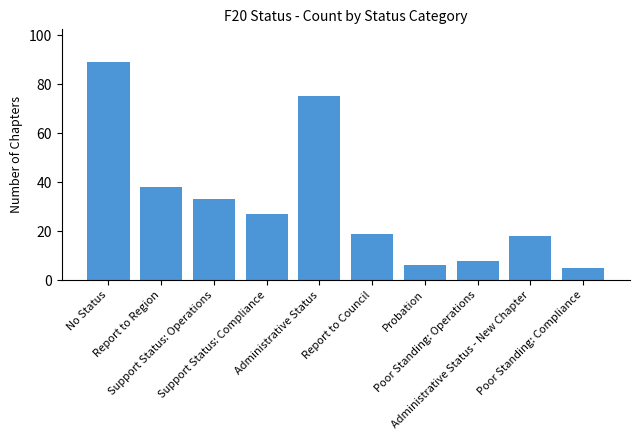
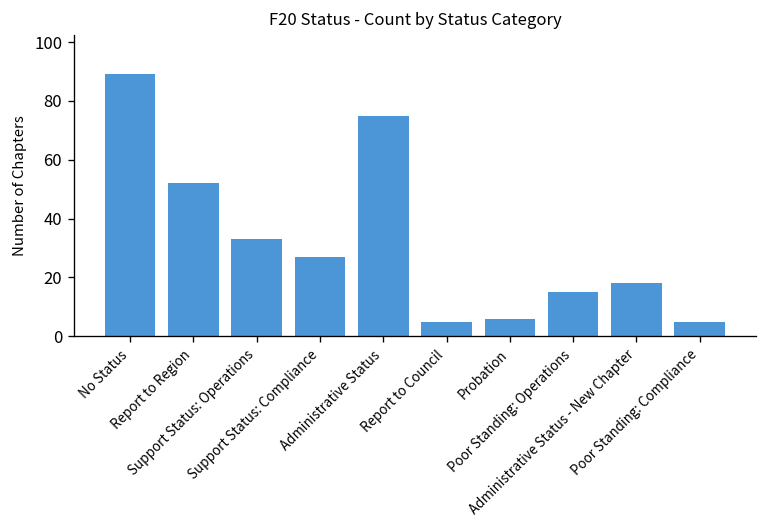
Report to Region: 38 -> 52
Report to Council: 19 -> 5
Poor Standing: Operations: 8 -> 15
